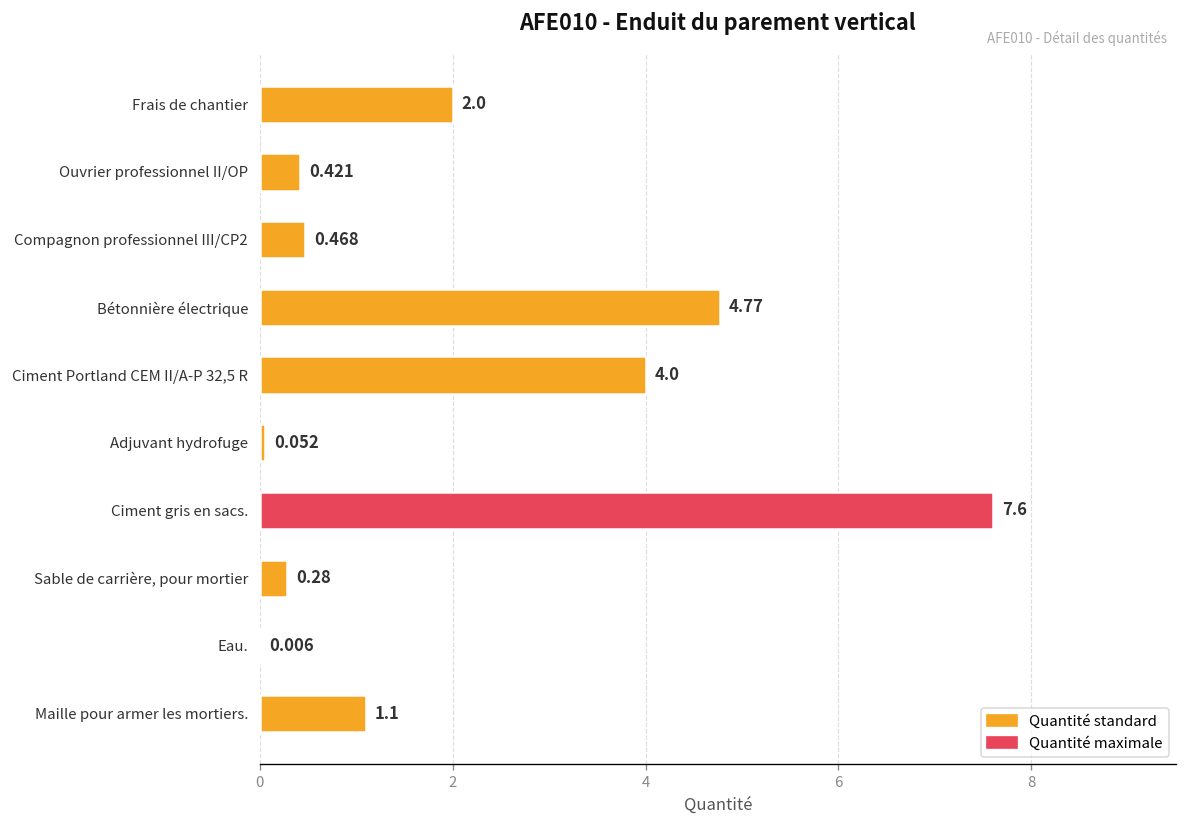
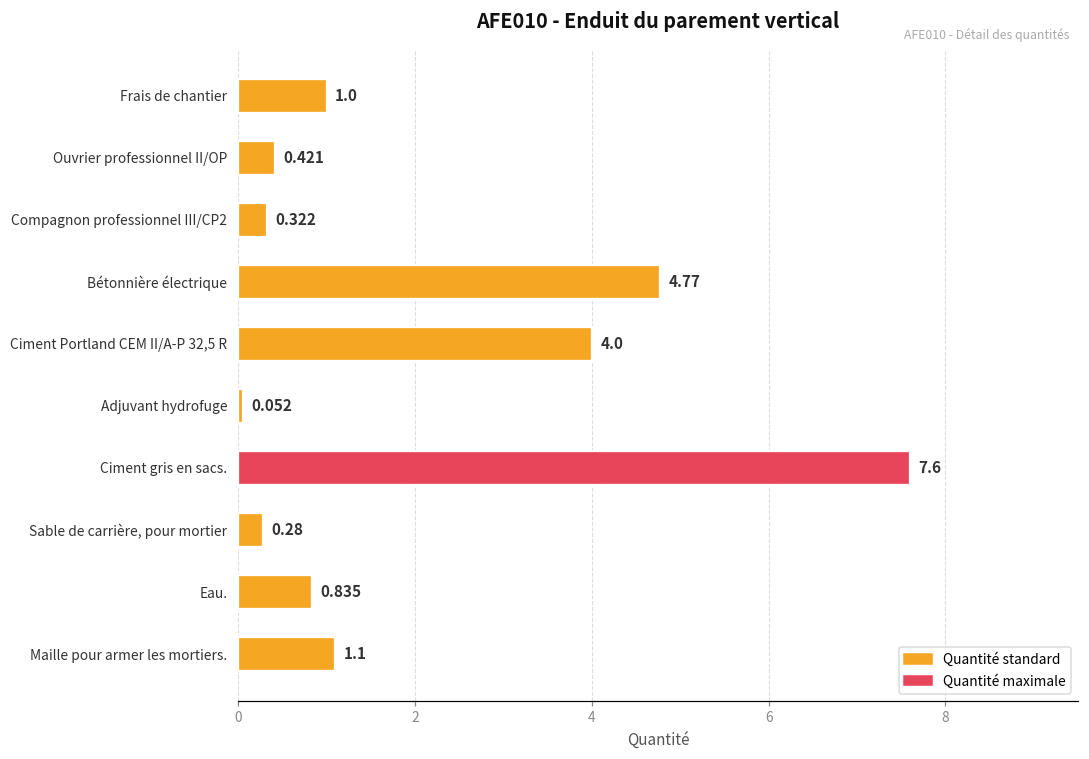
Frais de chantier: 2.0 -> 1.0
Compagnon professionnel III/CP2: 0.468 -> 0.322
Eau.: 0.006 -> 0.835
